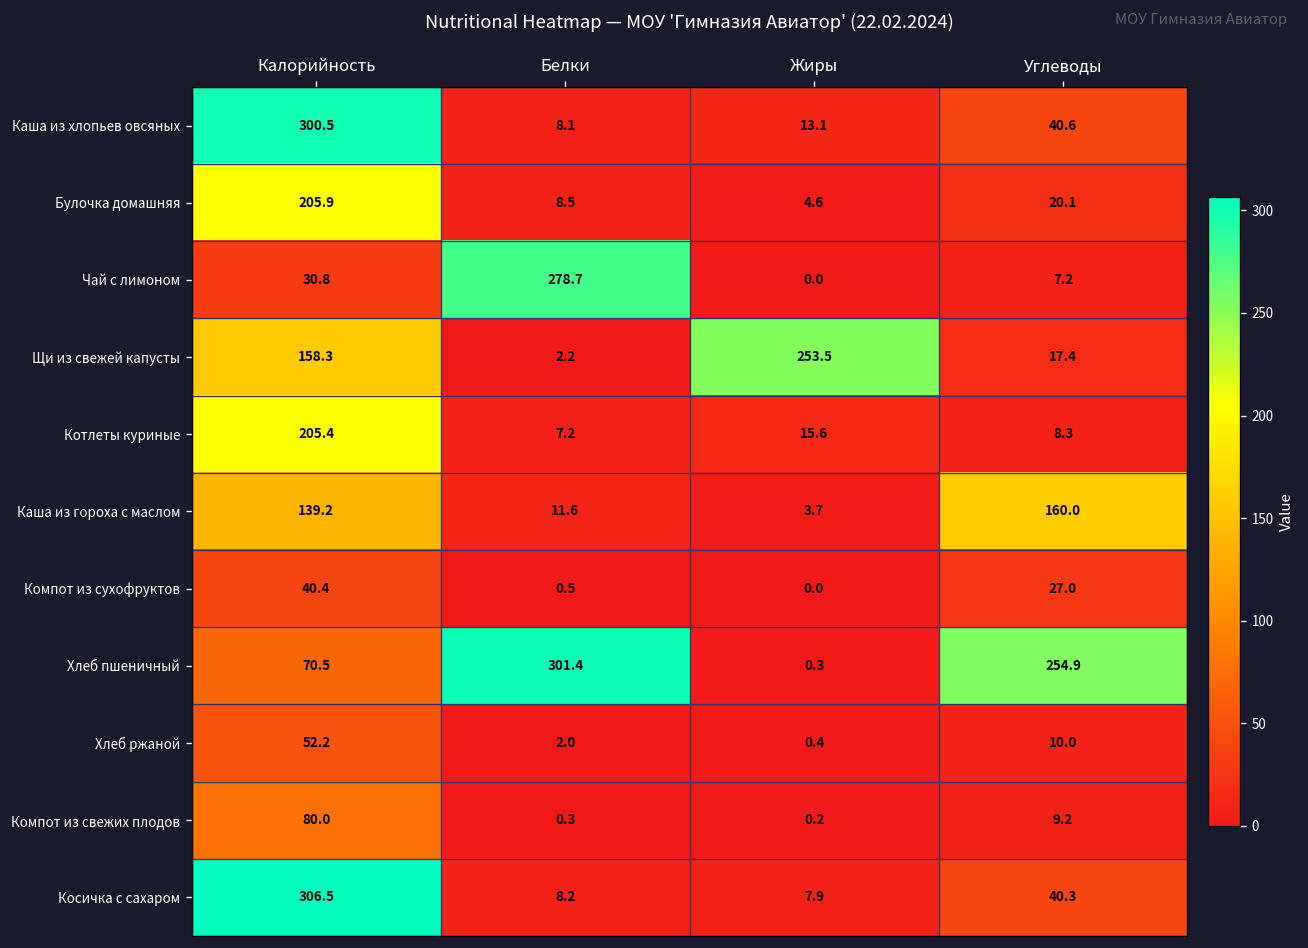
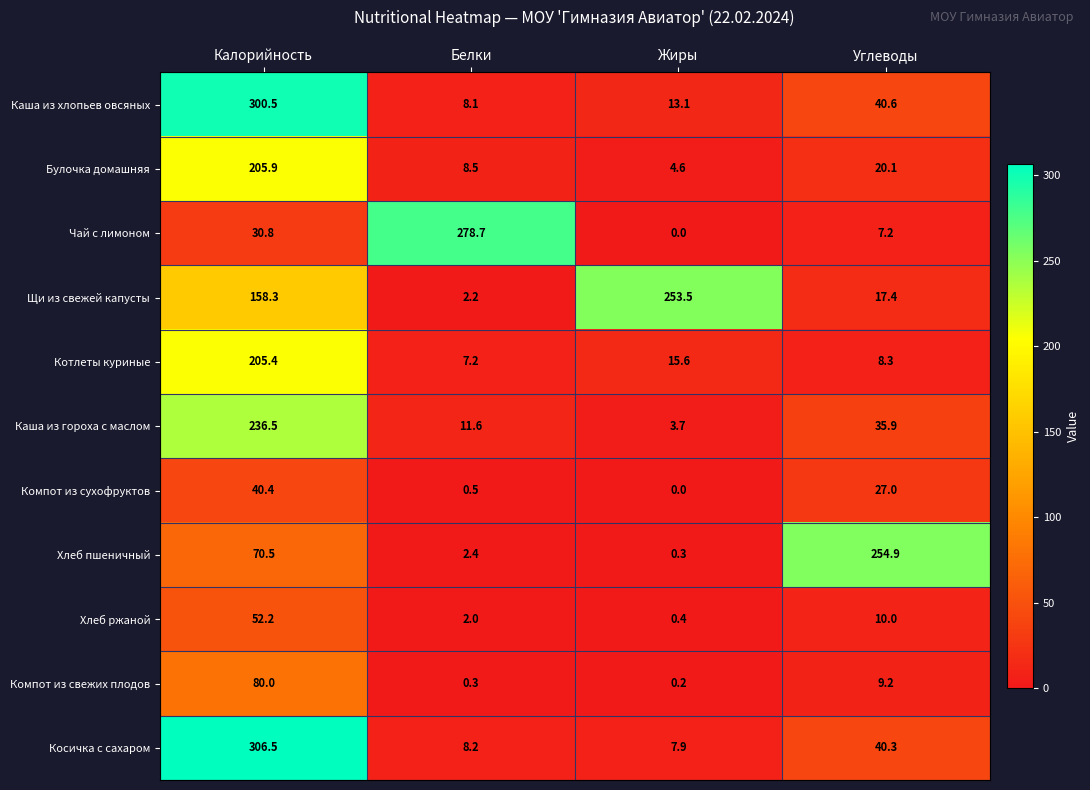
Каша из гороха с маслом, Калорийность: 139.2 -> 236.5
Каша из гороха с маслом, Углеводы: 160.0 -> 35.9
Хлеб пшеничный, Белки: 301.4 -> 2.4
